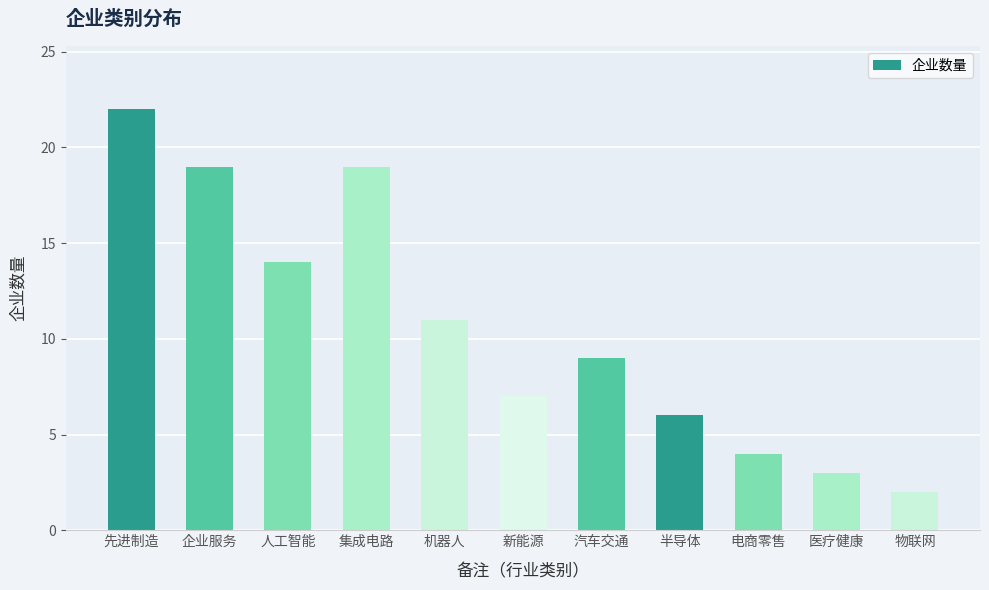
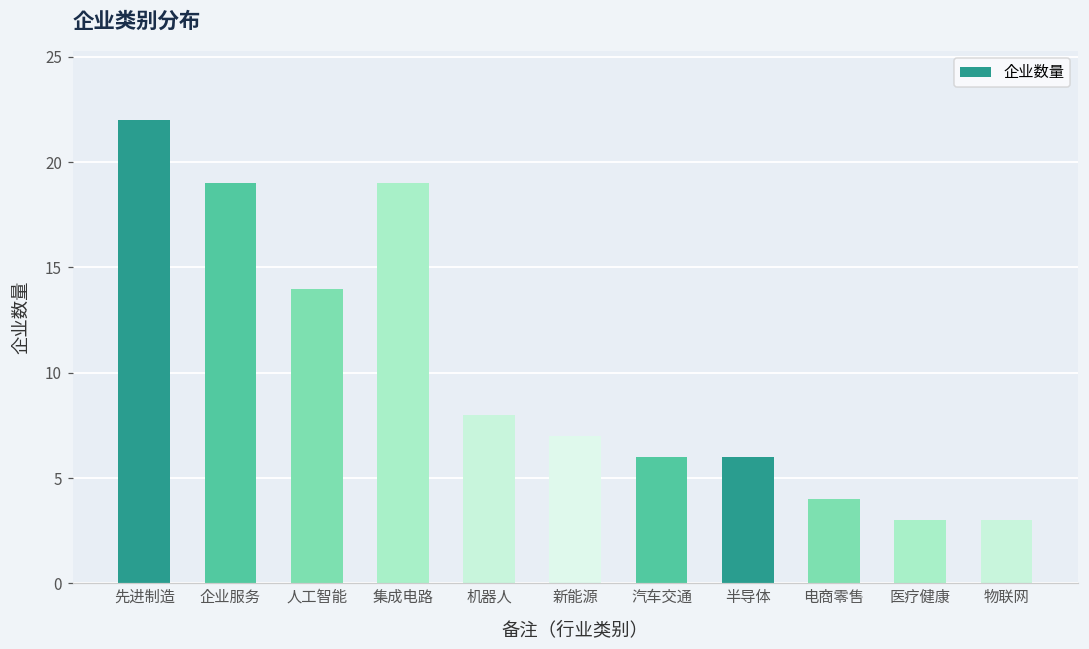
机器人: 11 -> 8
汽车交通: 9 -> 6
物联网: 2 -> 3
